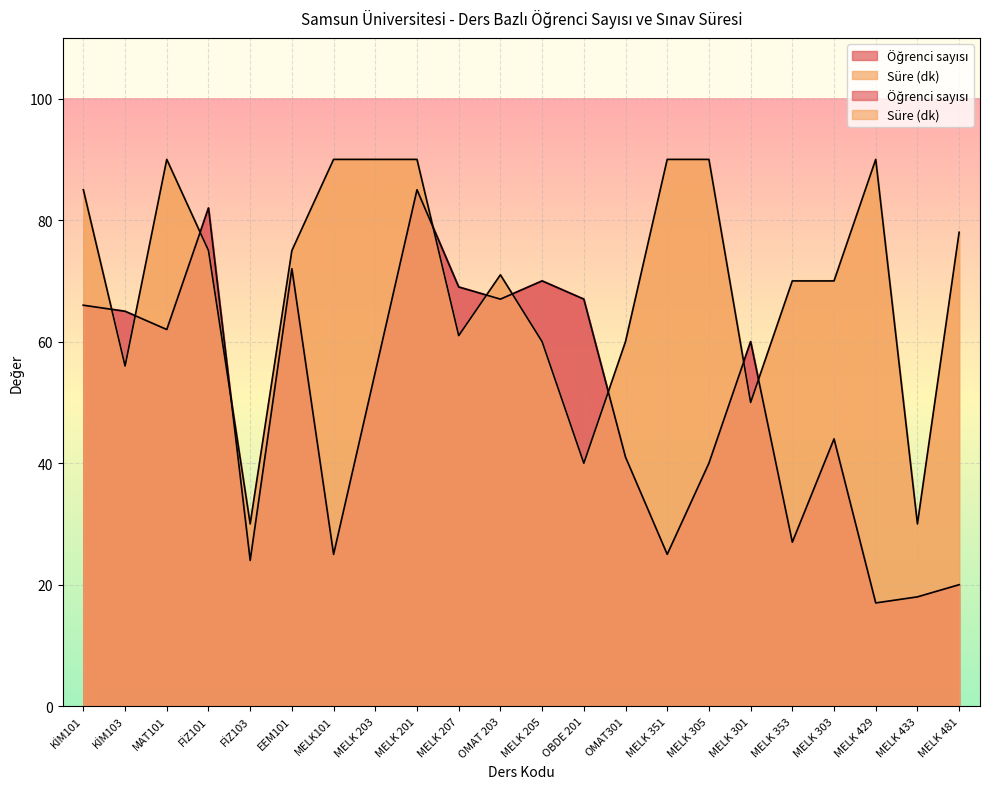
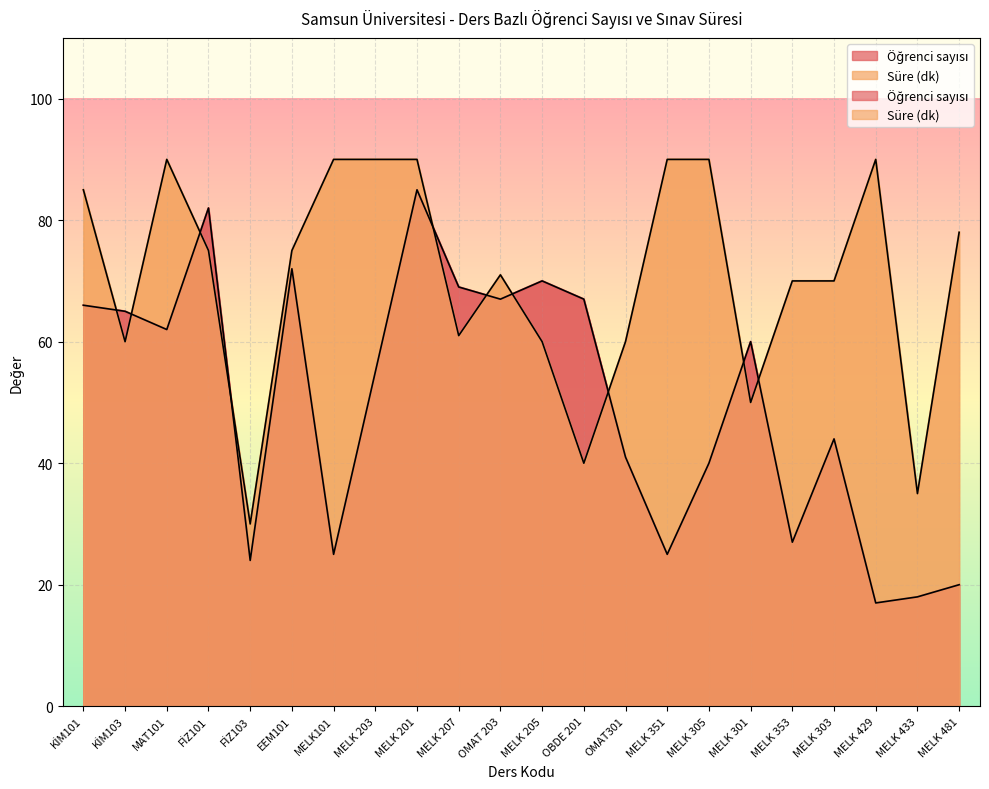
Süre (dk), KİM103: 56 -> 60
Süre (dk), MELK 433: 30 -> 35
